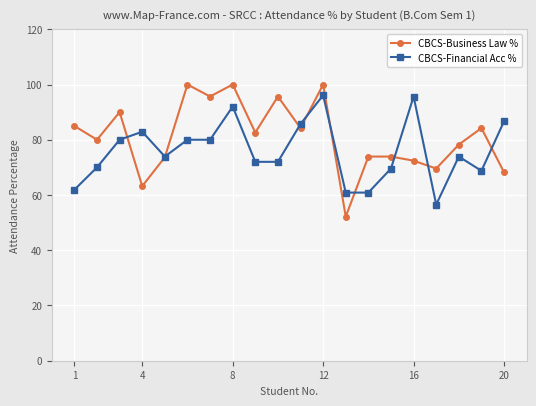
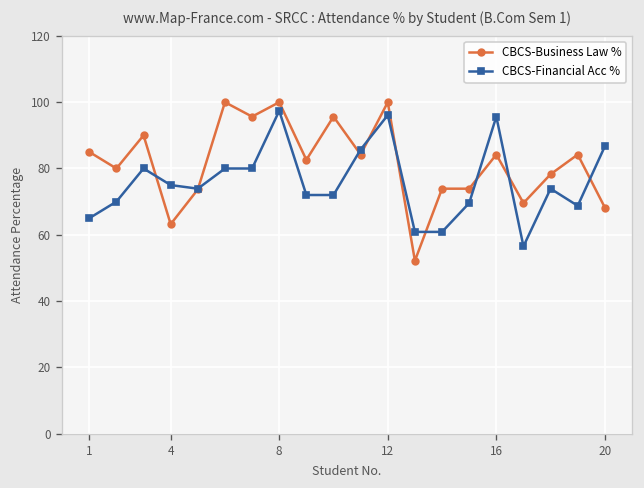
CBCS-Financial Acc %, 1: 62 -> 65
CBCS-Financial Acc %, 4: 83 -> 75
CBCS-Financial Acc %, 8: 92 -> 97
CBCS-Business Law %, 16: 72 -> 84
